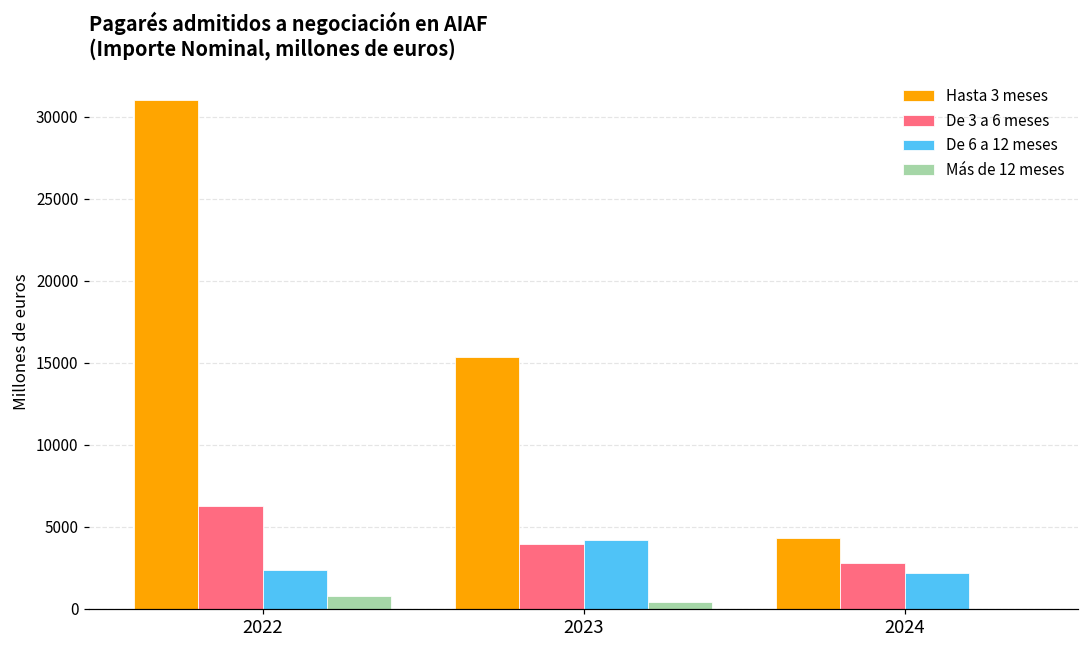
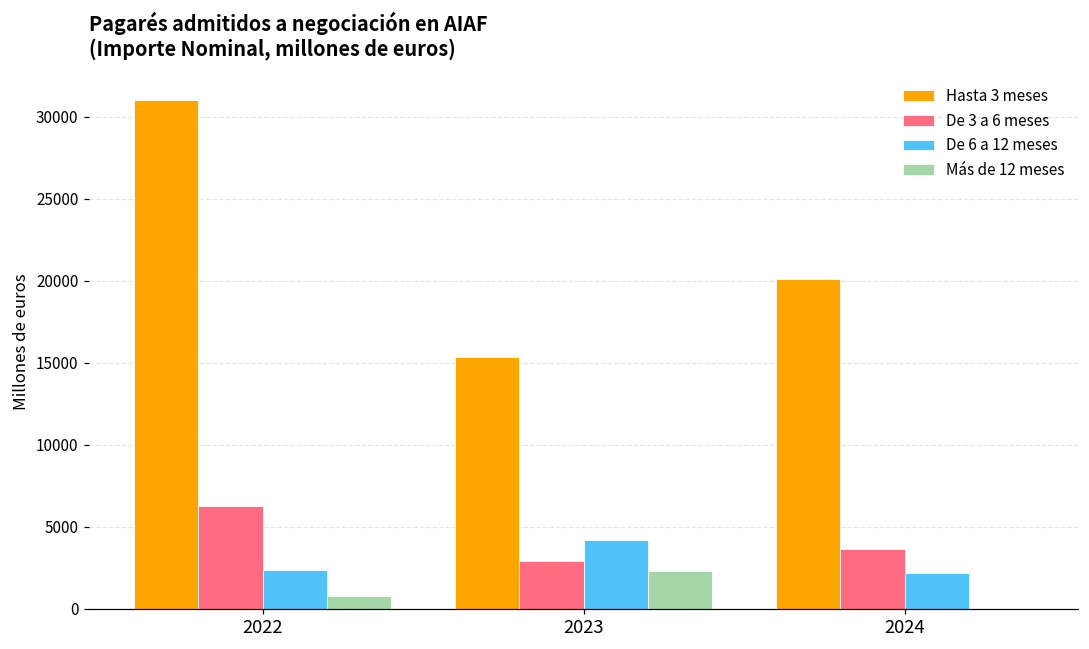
De 3 a 6 meses, 2023: 4000 -> 2900
Más de 12 meses, 2023: 400 -> 2300
Hasta 3 meses, 2024: 4300 -> 20100
De 3 a 6 meses, 2024: 2800 -> 3600
